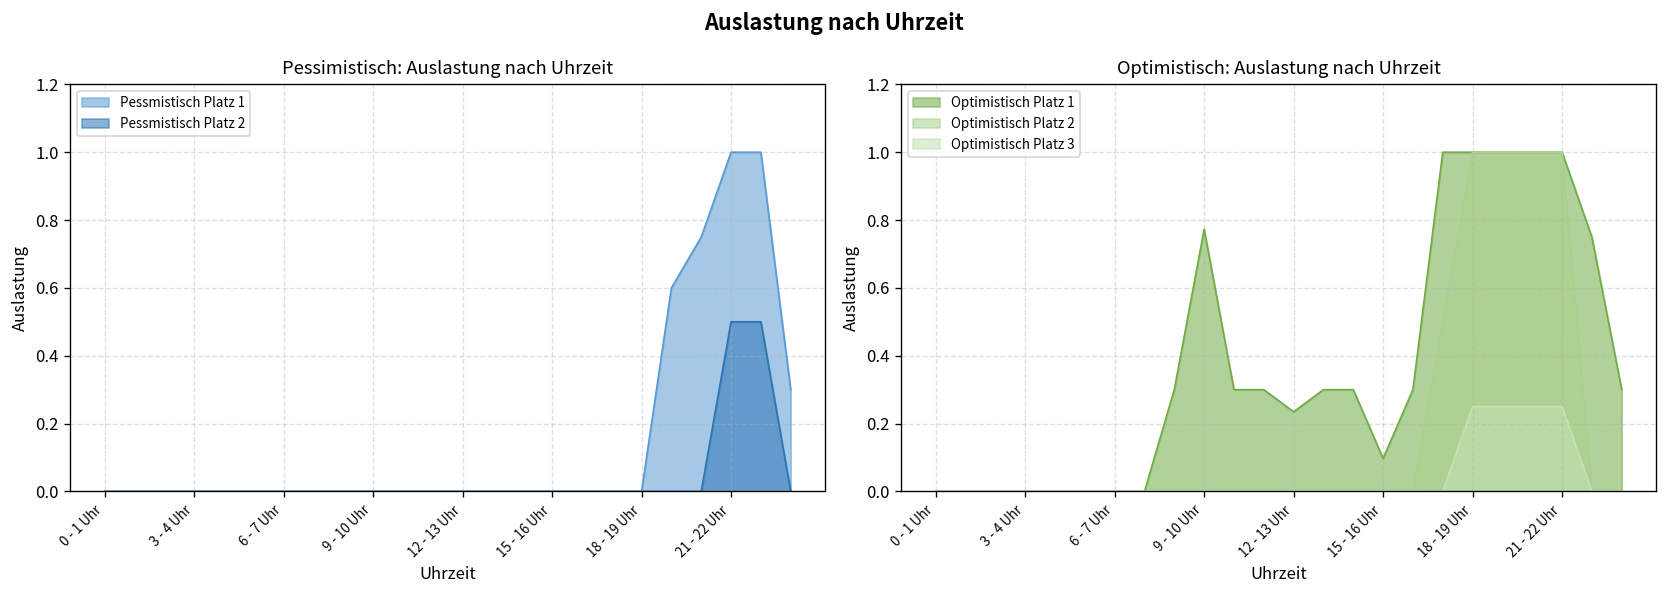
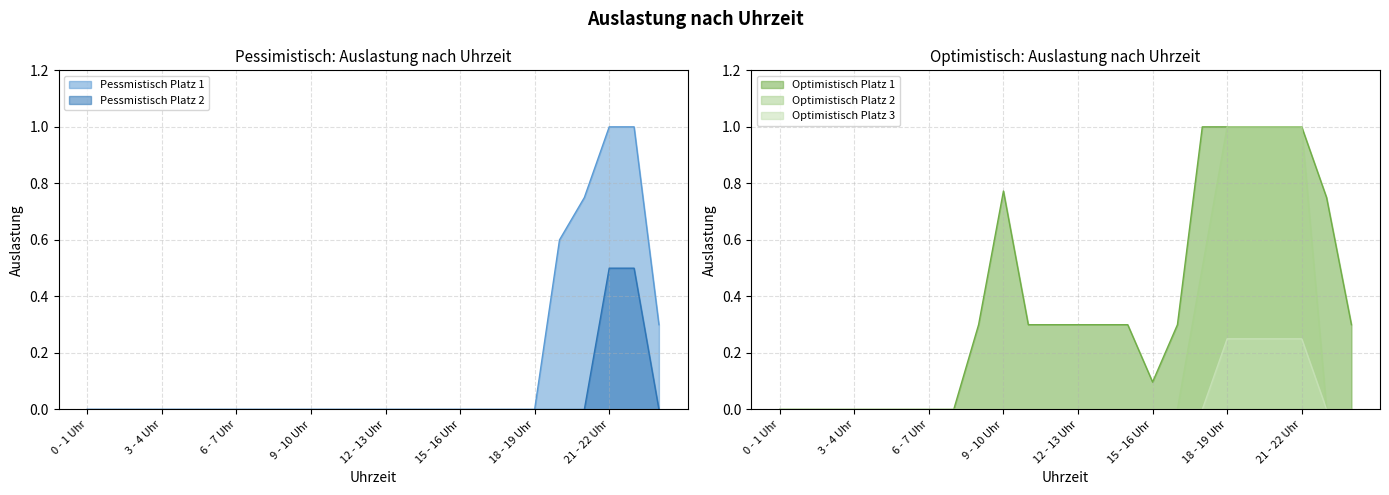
Optimistisch: Auslastung nach Uhrzeit, Optimistisch Platz 1, 12 - 13 Uhr: 0.23 -> 0.30
